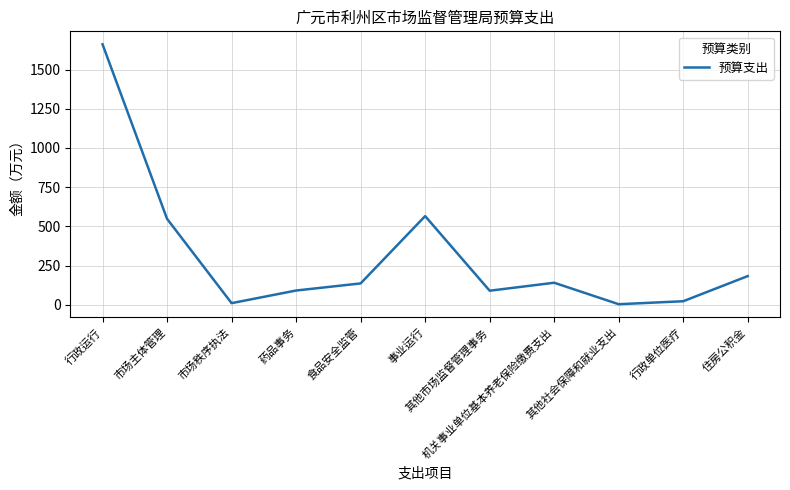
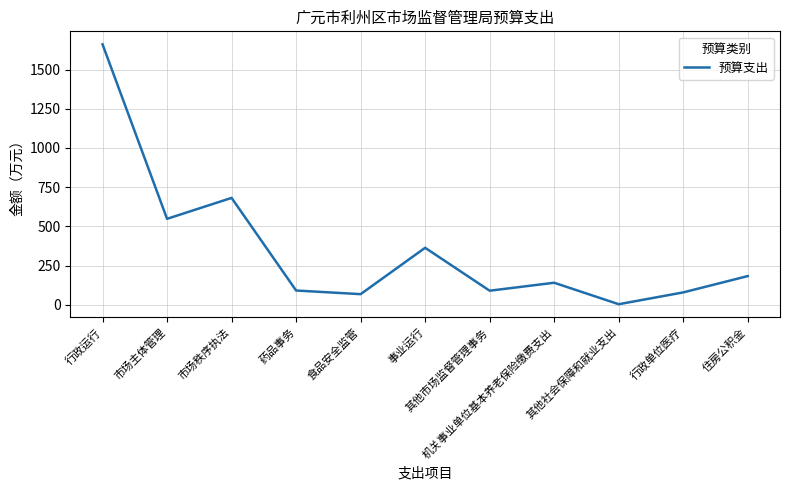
市场秩序执法: 10 -> 680
食品安全监管: 140 -> 70
事业运行: 570 -> 360
行政单位医疗: 20 -> 80
